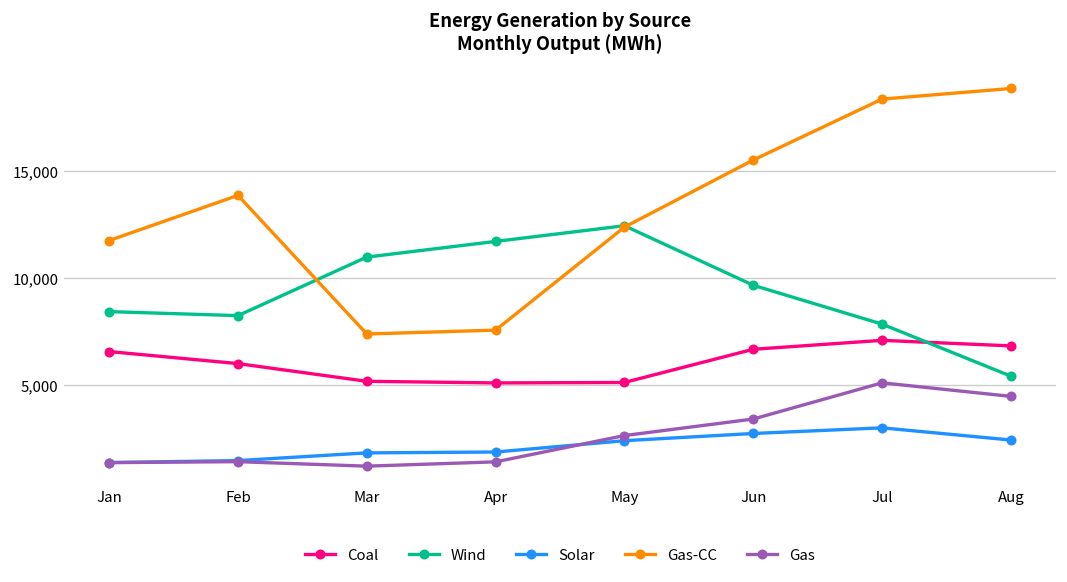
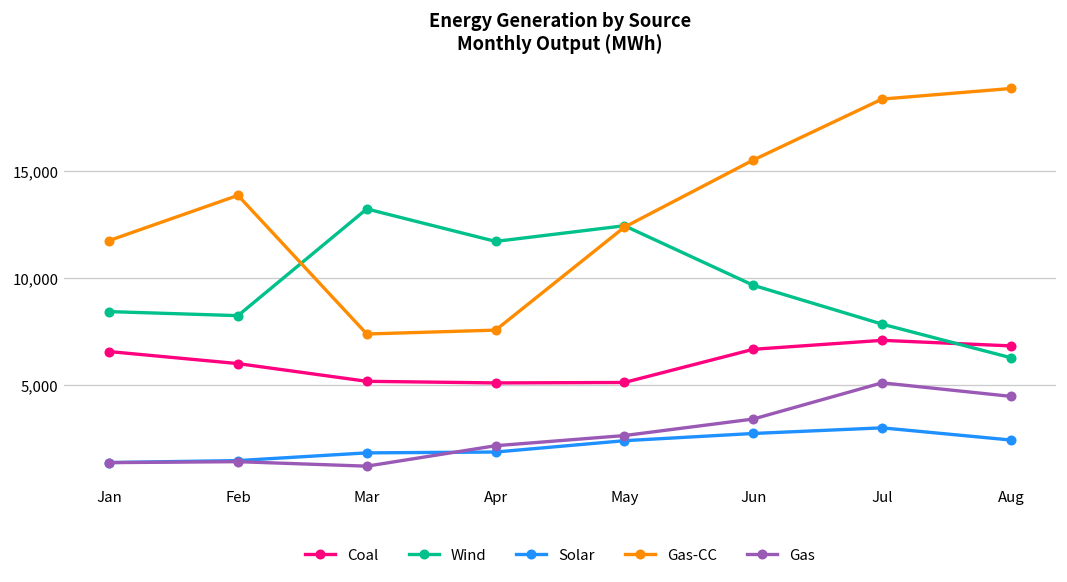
Wind, Mar: 11,000 -> 13,200
Gas, Apr: 1,400 -> 2,200
Wind, Aug: 5,400 -> 6,300
